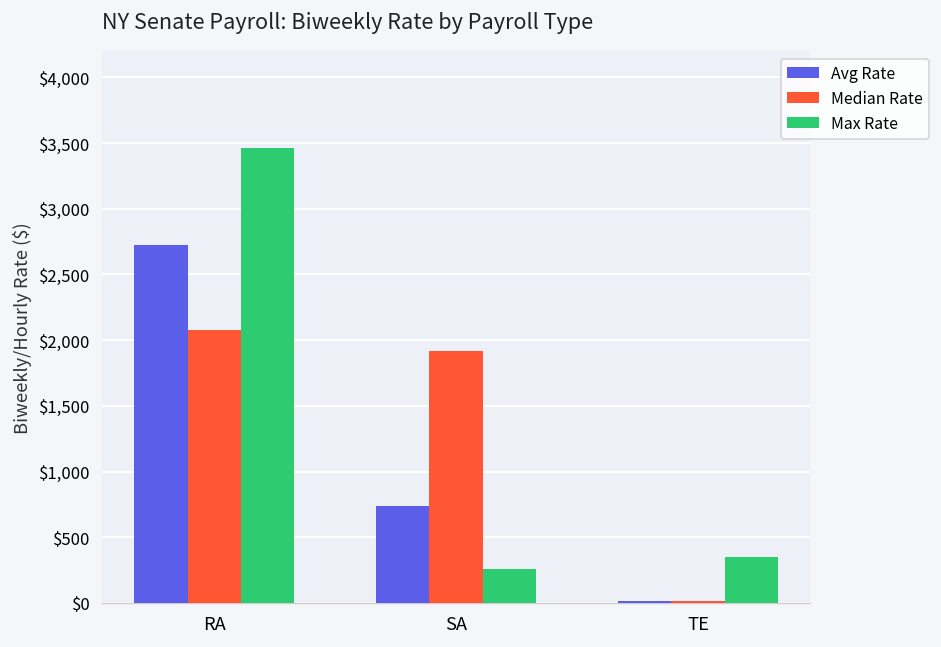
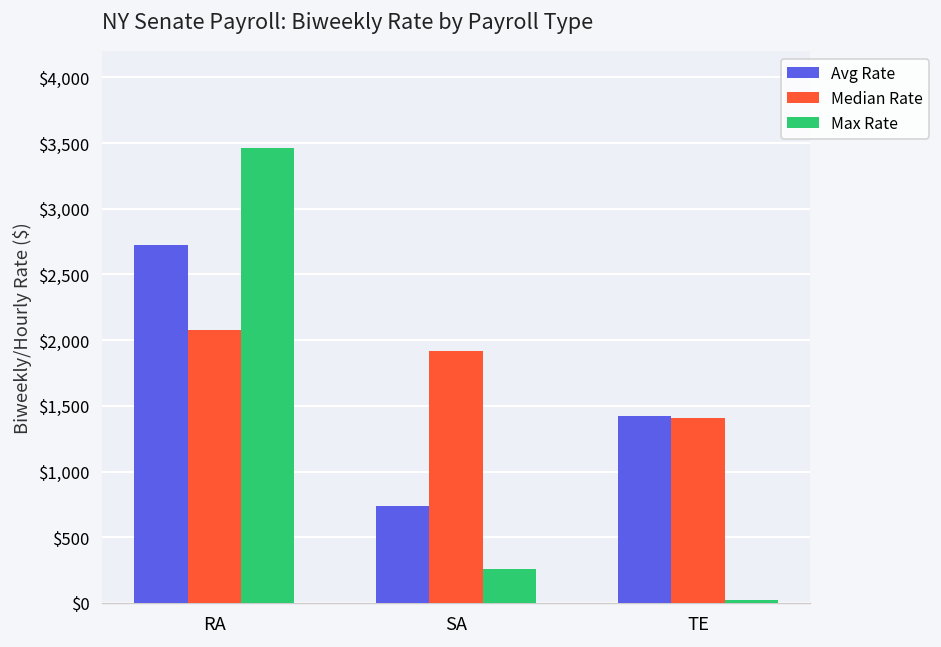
Avg Rate, TE: $20 -> $1,420
Median Rate, TE: $20 -> $1,410
Max Rate, TE: $350 -> $20
